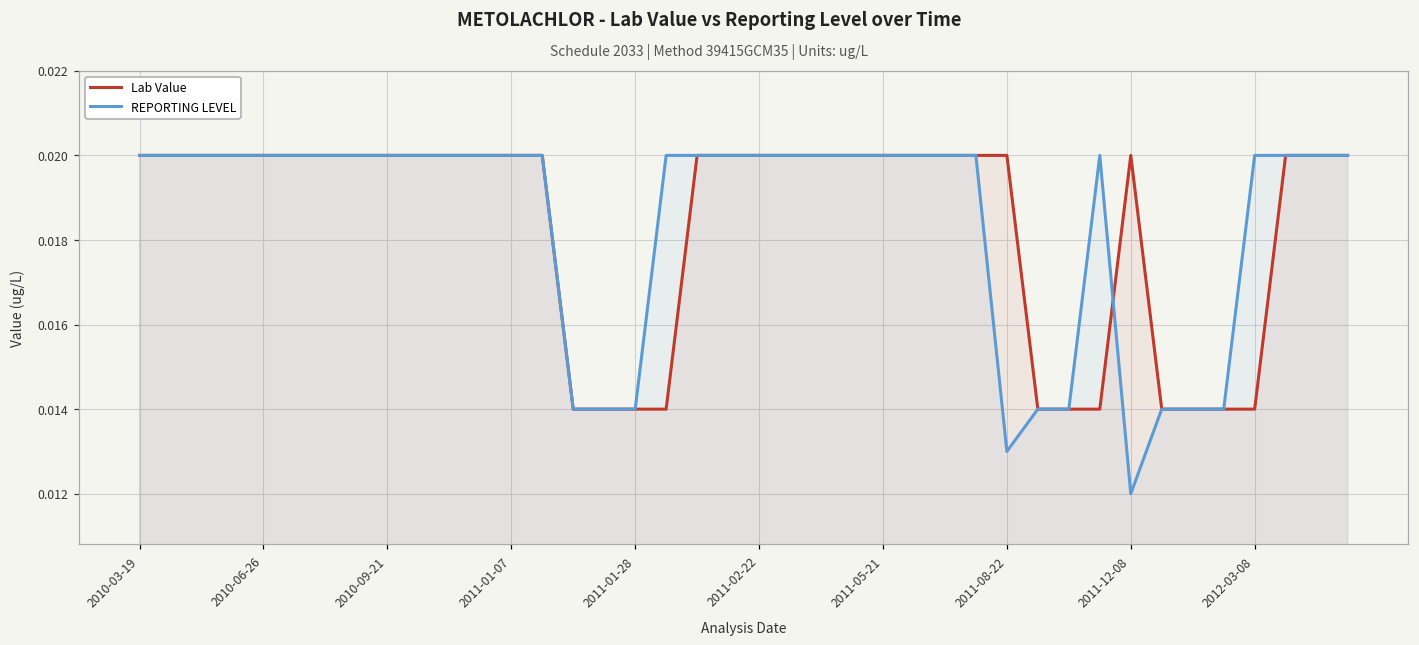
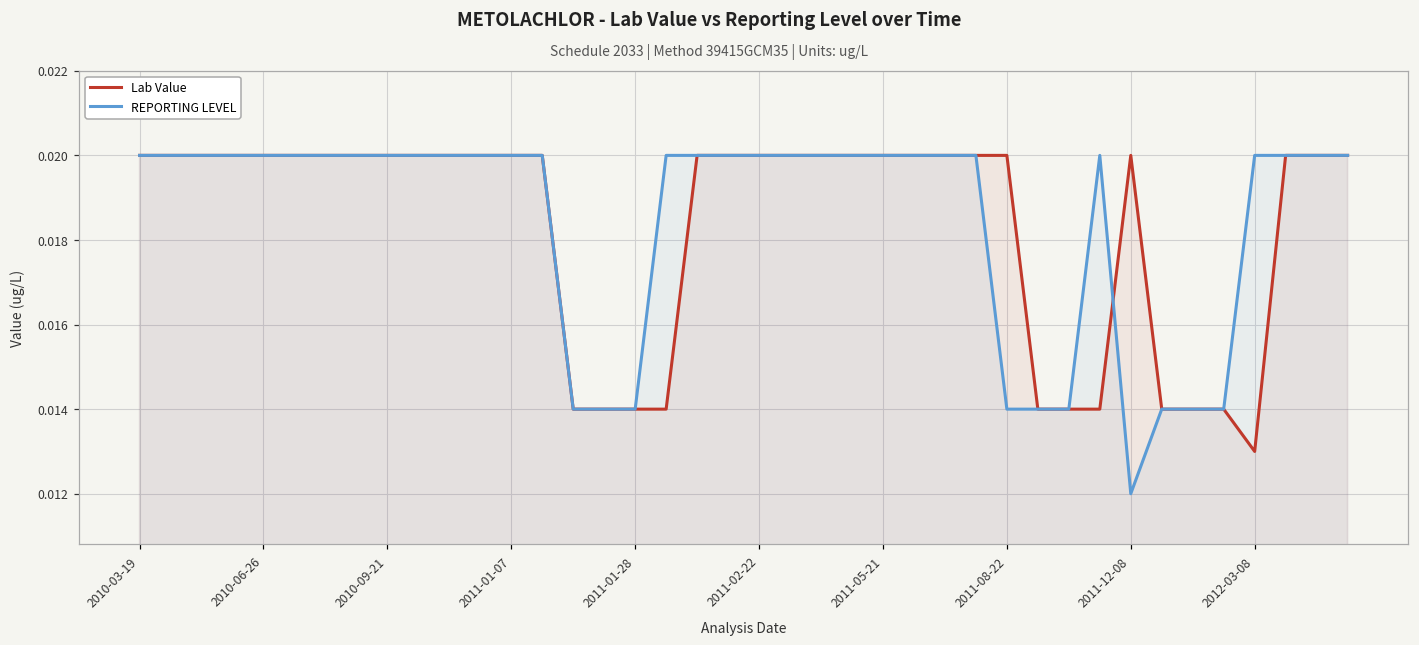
REPORTING LEVEL, 2011-08-22: 0.013 -> 0.014
Lab Value, 2012-03-08: 0.014 -> 0.013
